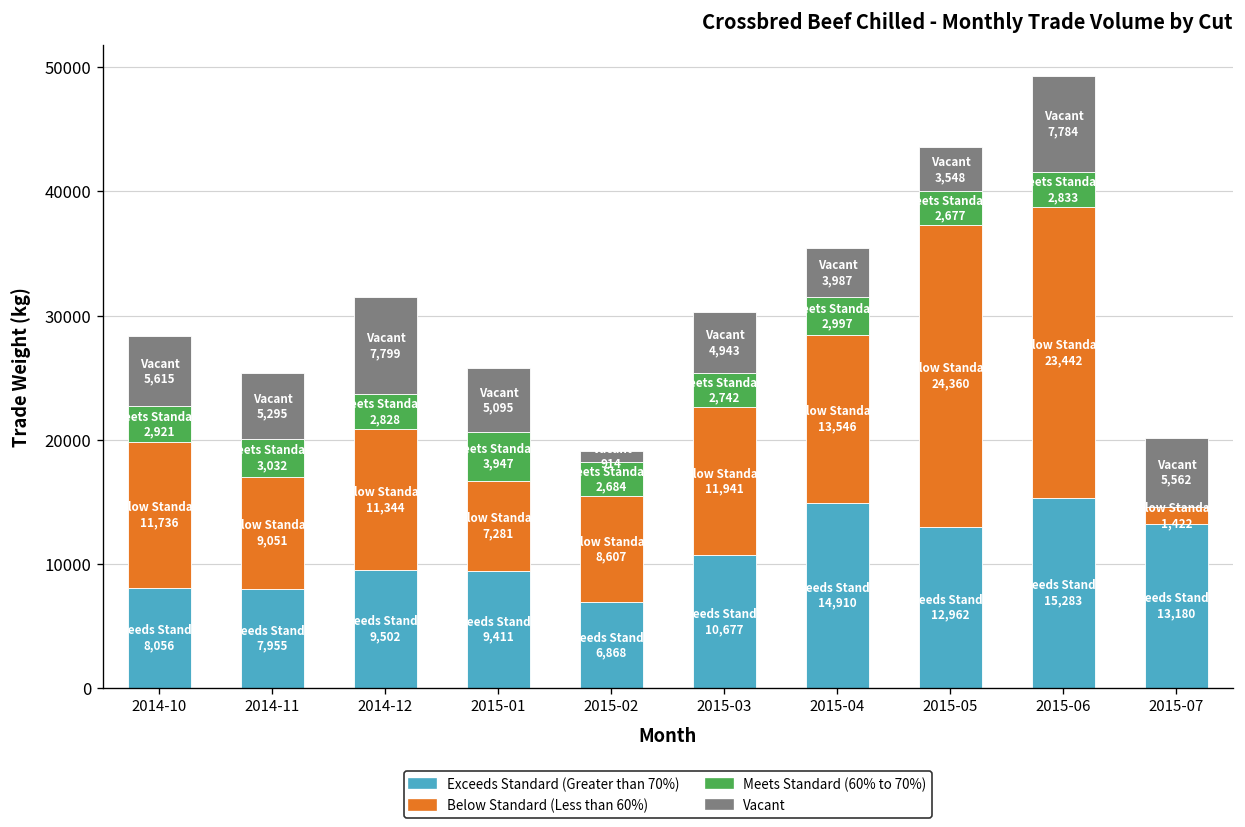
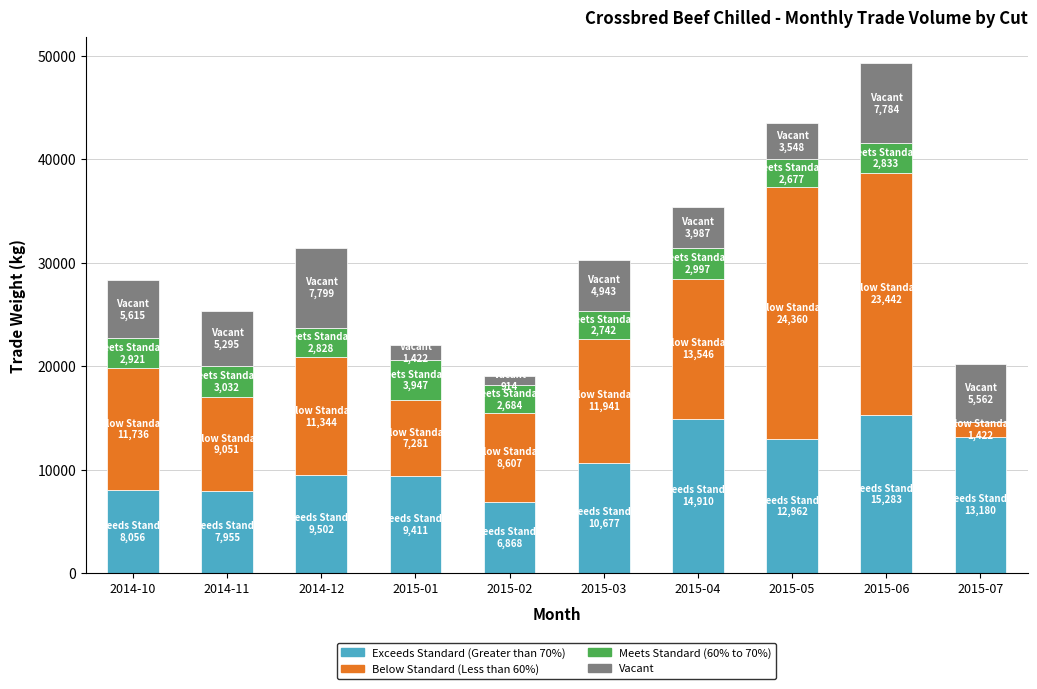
Vacant, 2015-01: 5,095 -> 1,422
